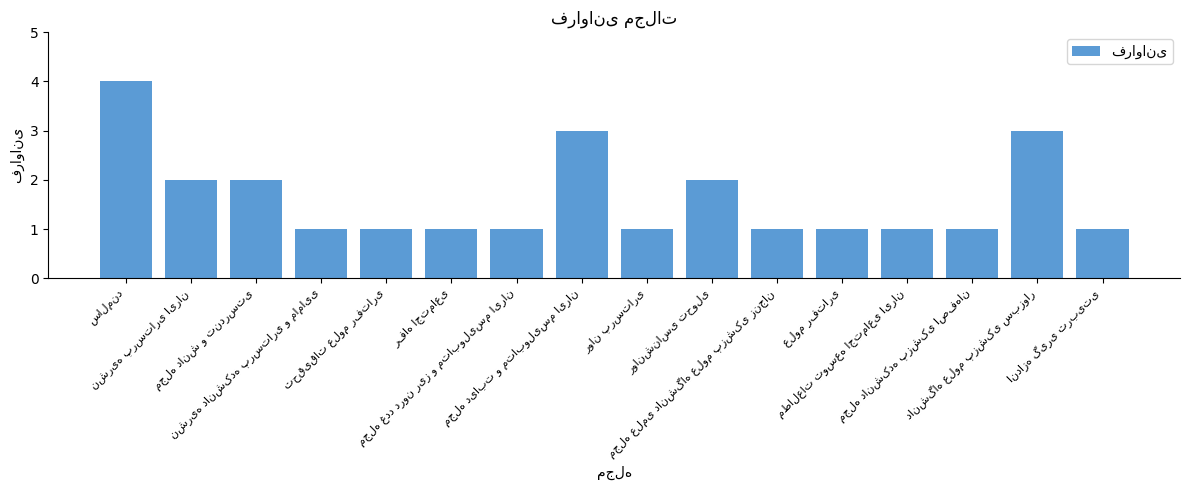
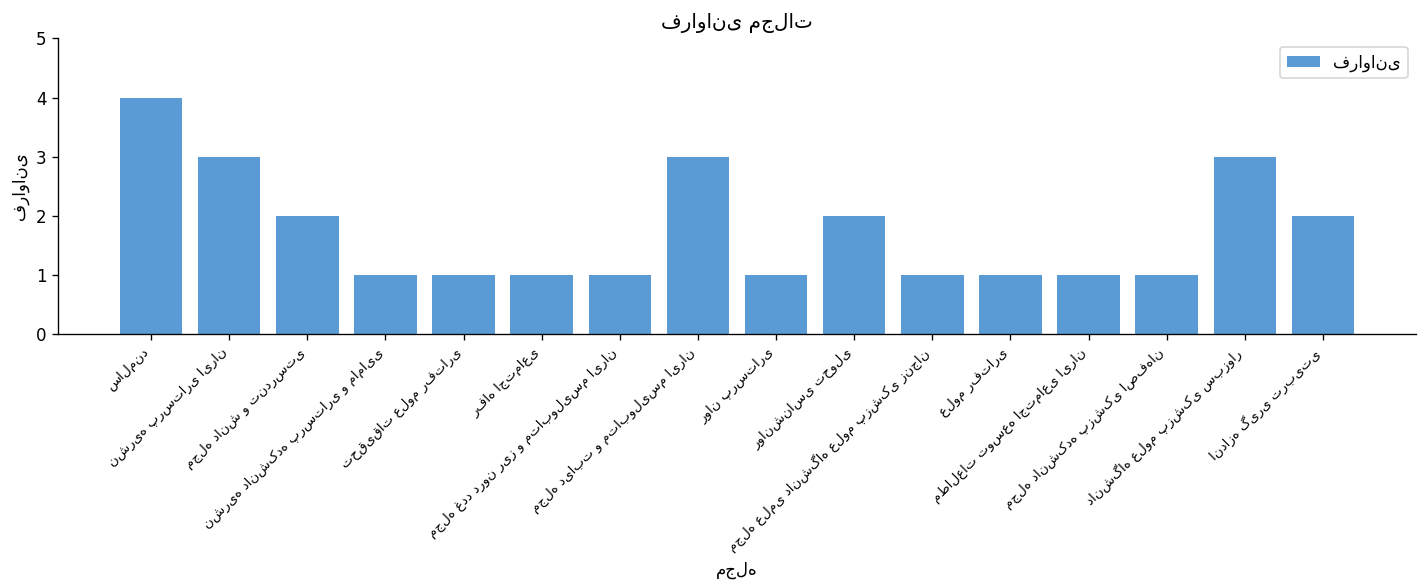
نشریه پرستاری ایران: 2 -> 3
اندازه گیری تربیتی: 1 -> 2
